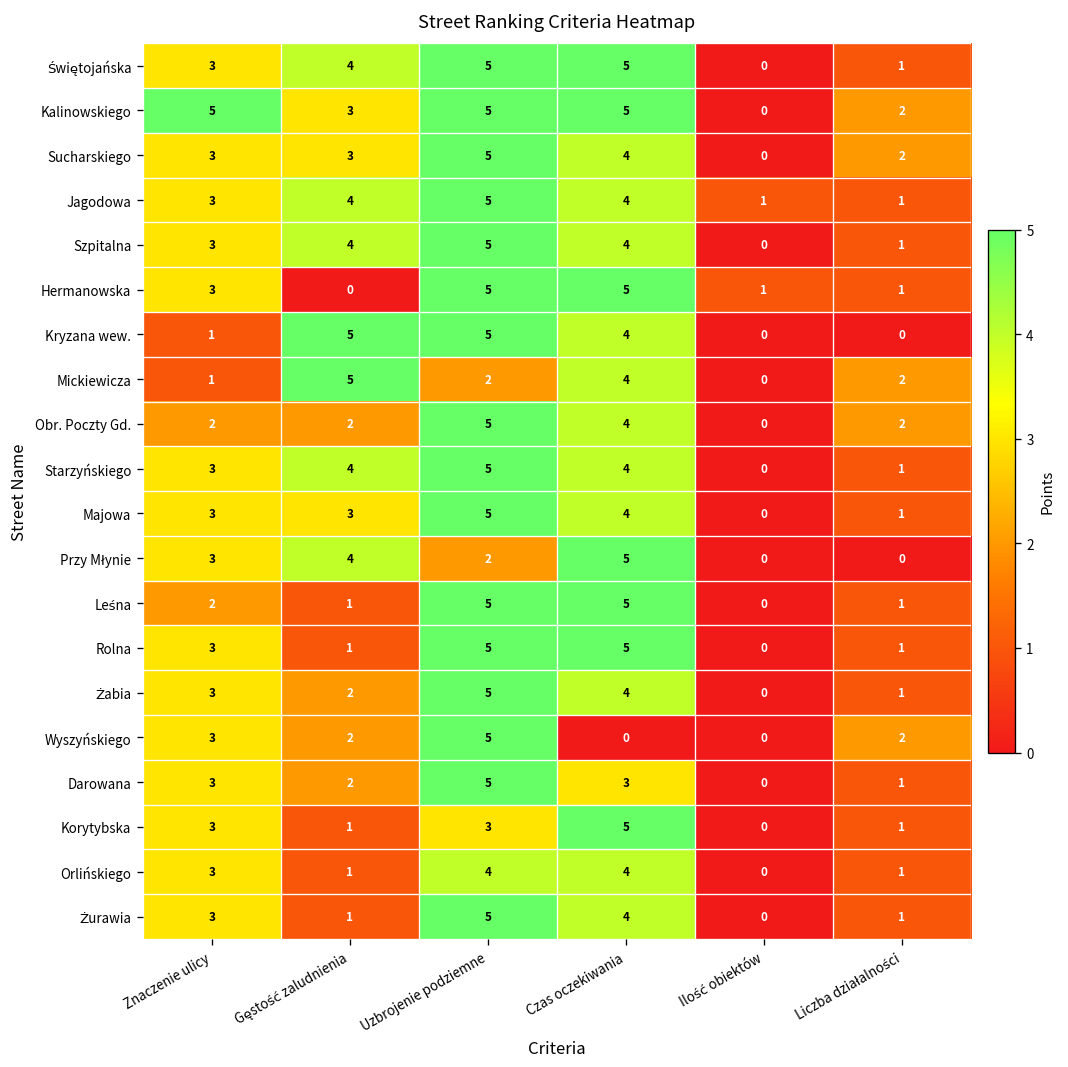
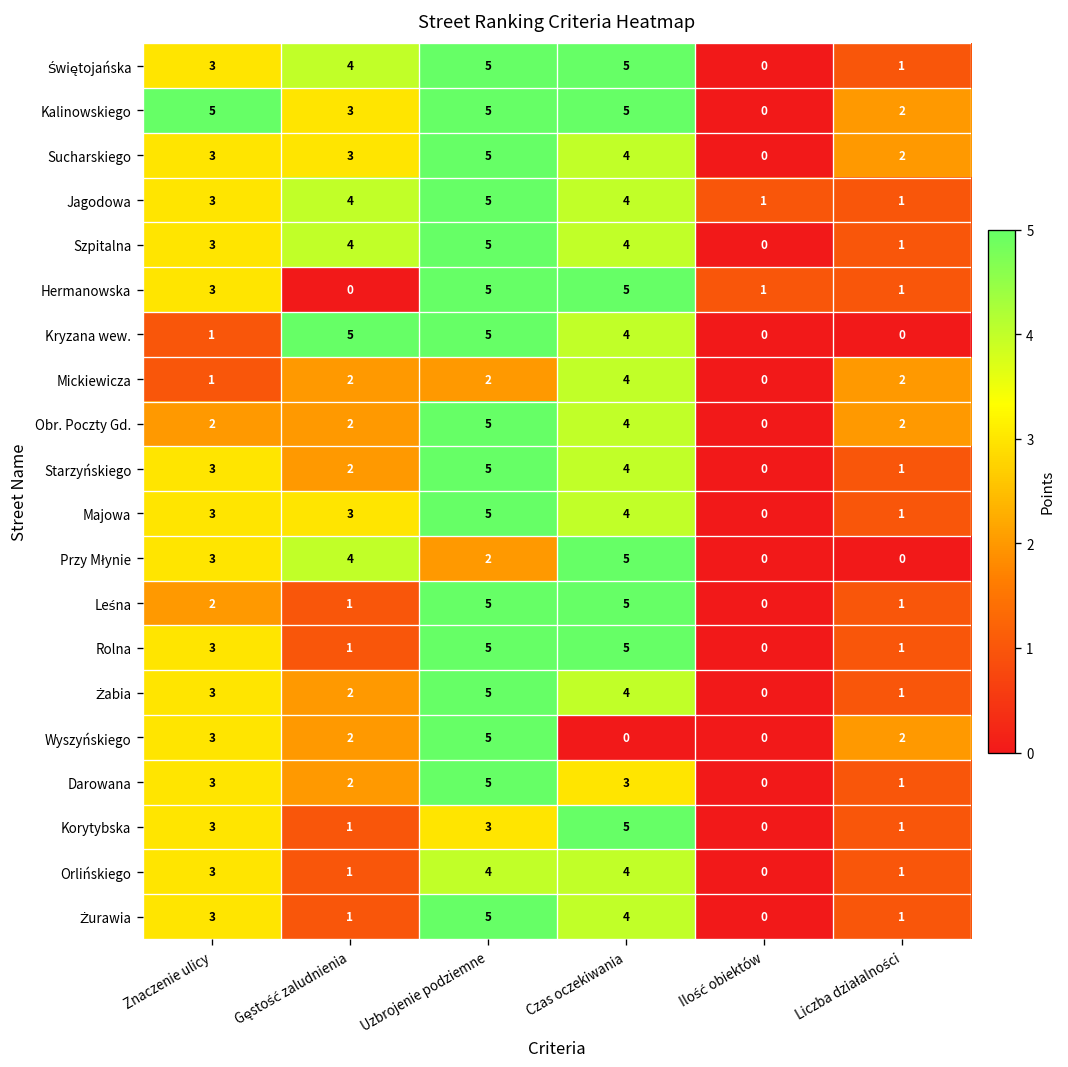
Mickiewicza, Gęstość zaludnienia: 5 -> 2
Starzyńskiego, Gęstość zaludnienia: 4 -> 2
